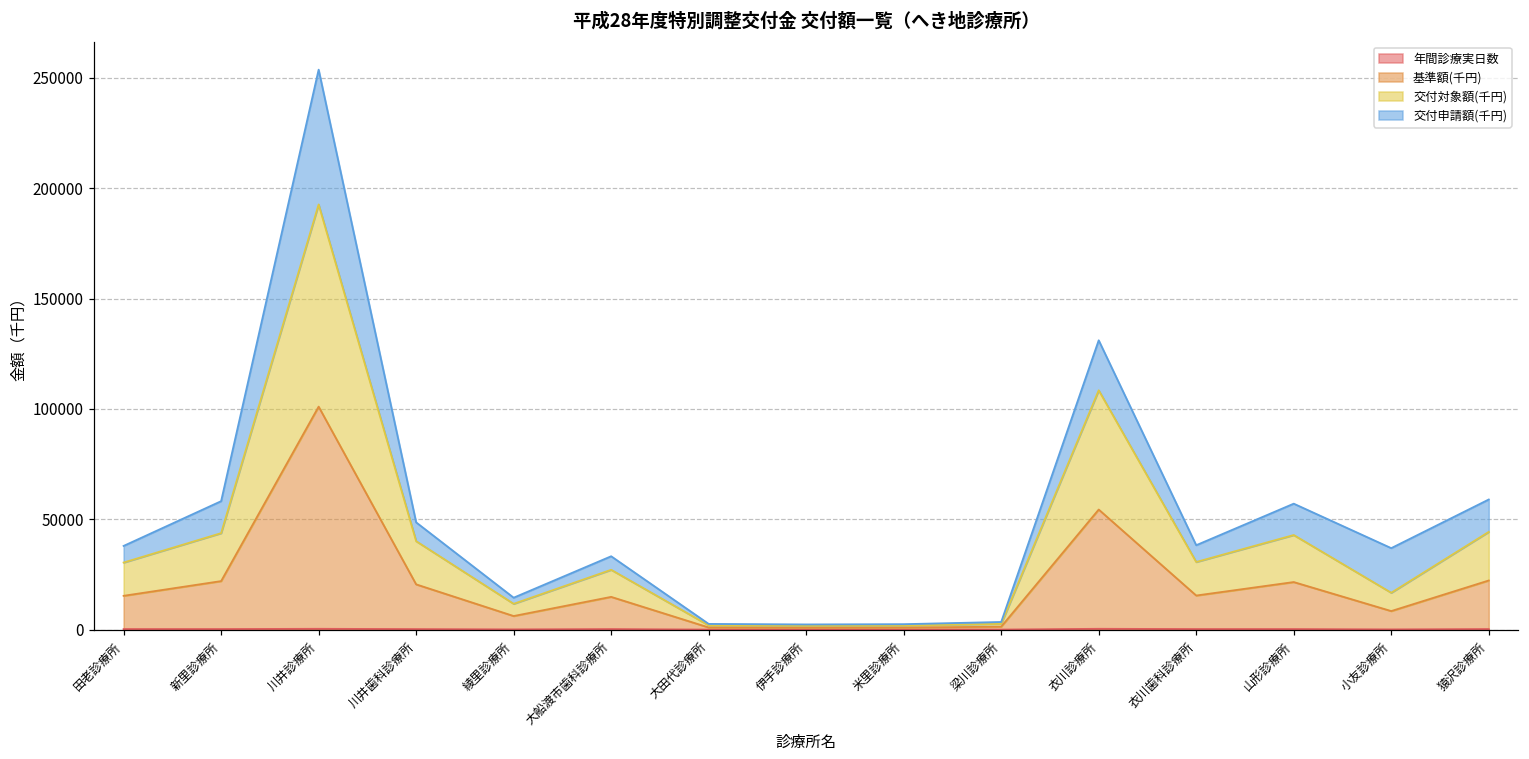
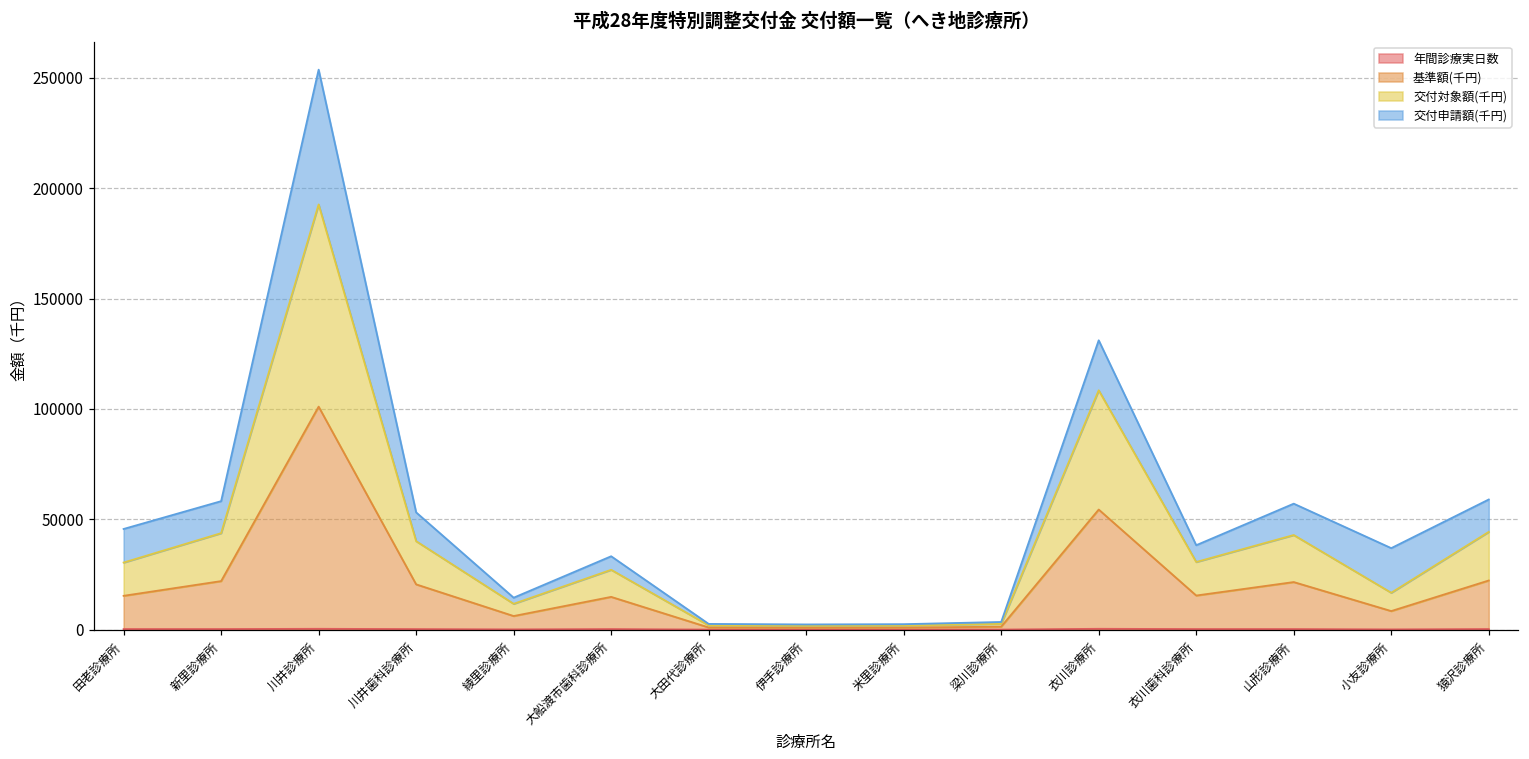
交付申請額(千円), 田老診療所: 8000 -> 15000
交付申請額(千円), 川井歯科診療所: 9000 -> 13000
